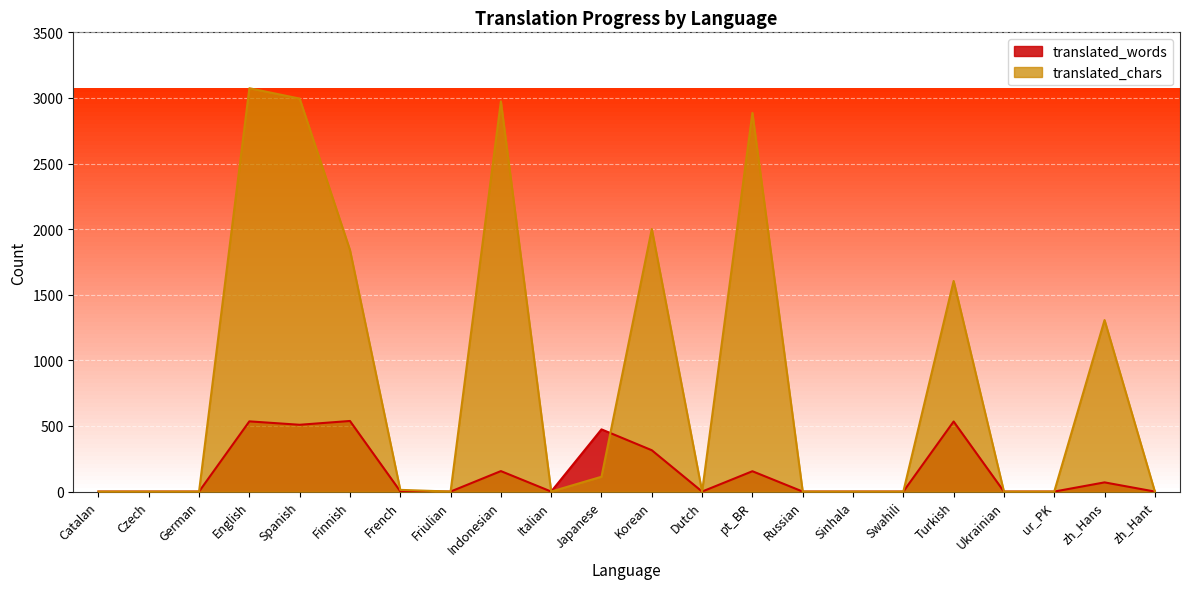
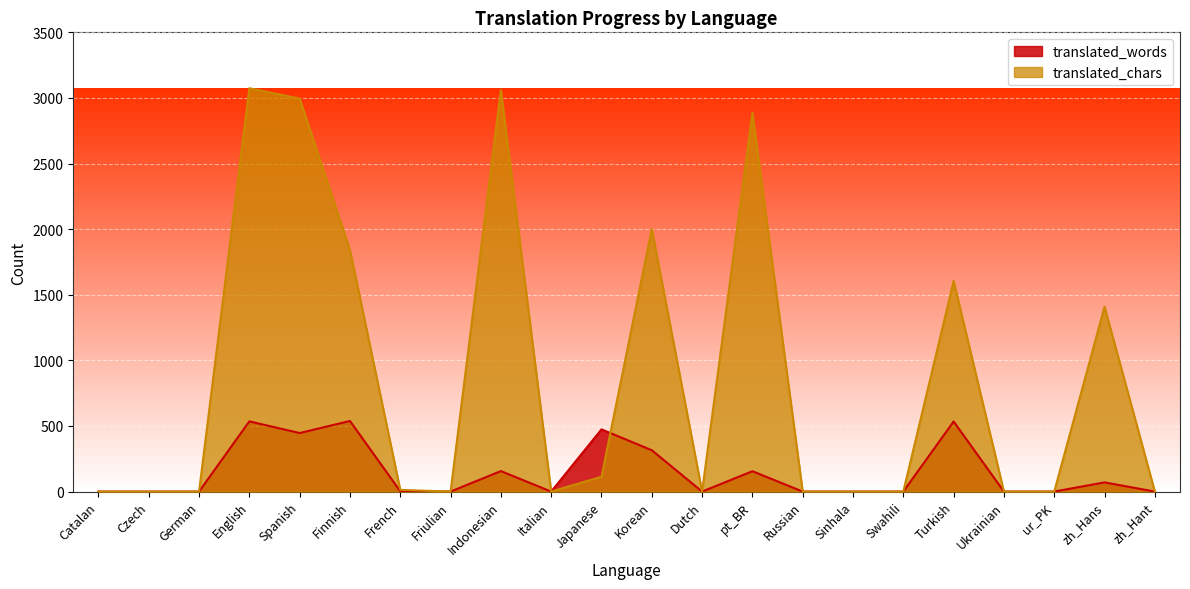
translated_words, Spanish: 510 -> 450
translated_chars, Indonesian: 2970 -> 3060
translated_chars, zh_Hans: 1310 -> 1410
